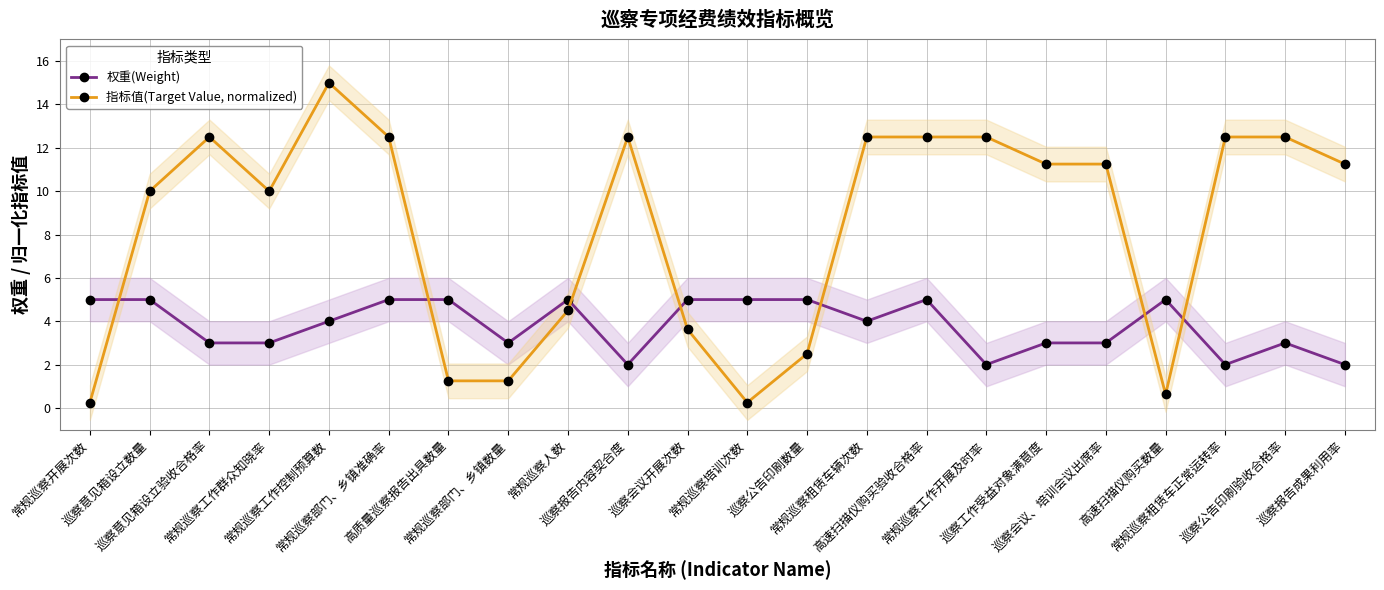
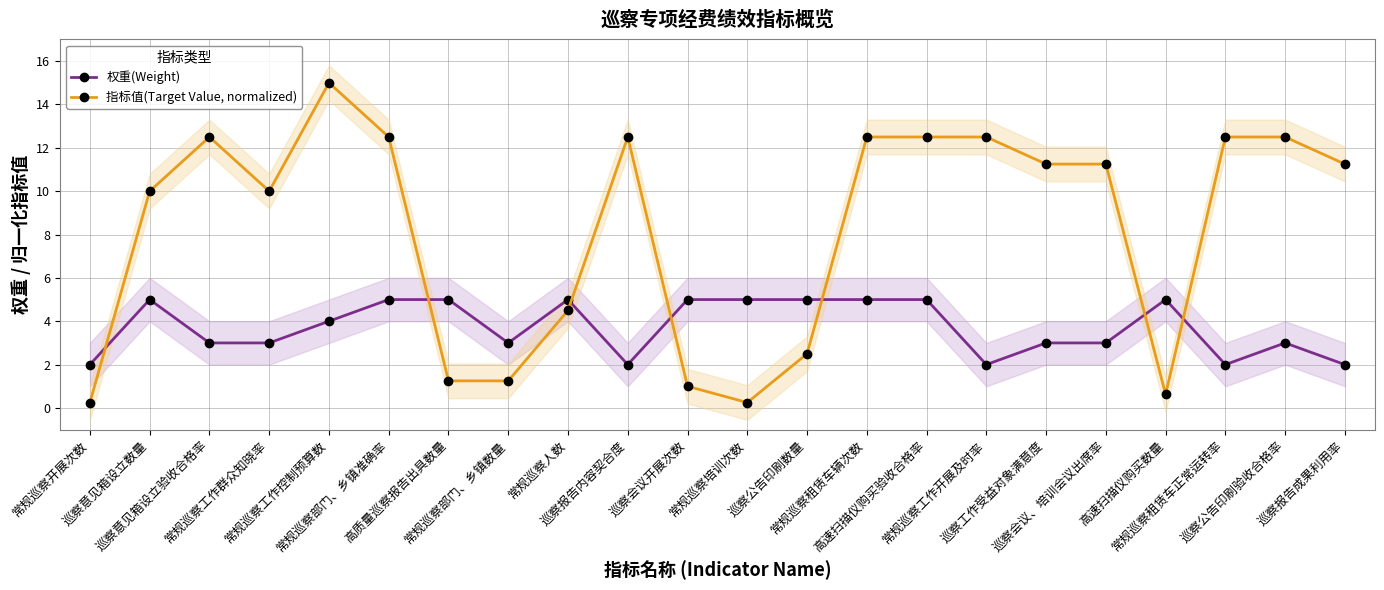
权重(Weight), 常规巡察开展次数: 5 -> 2
指标值(Target Value, normalized), 巡察会议开展次数: 3.6 -> 1.0
权重(Weight), 常规巡察租赁车辆次数: 4 -> 5
